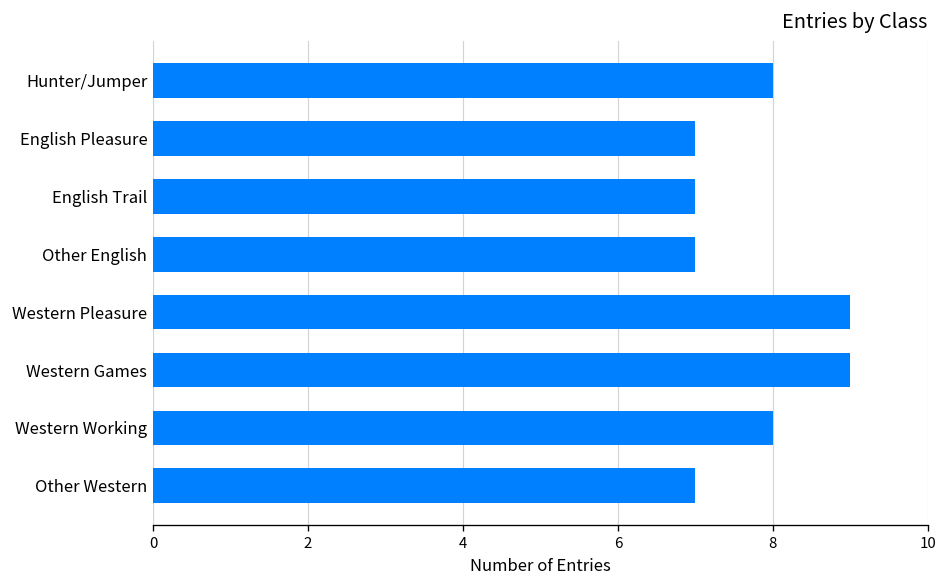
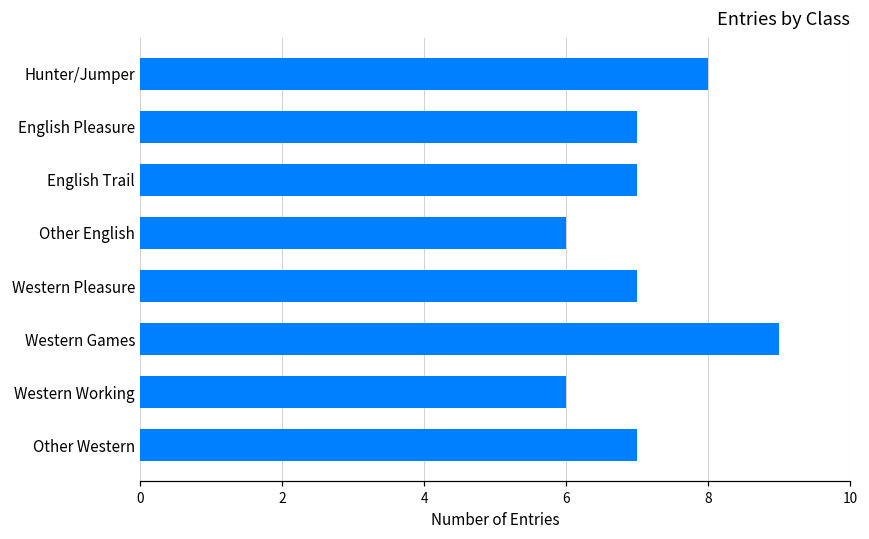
Other English: 7 -> 6
Western Pleasure: 9 -> 7
Western Working: 8 -> 6
